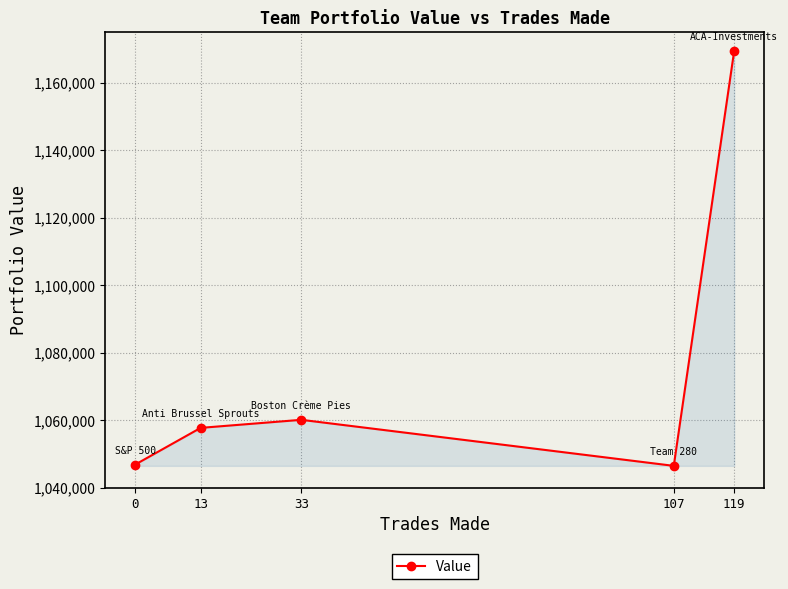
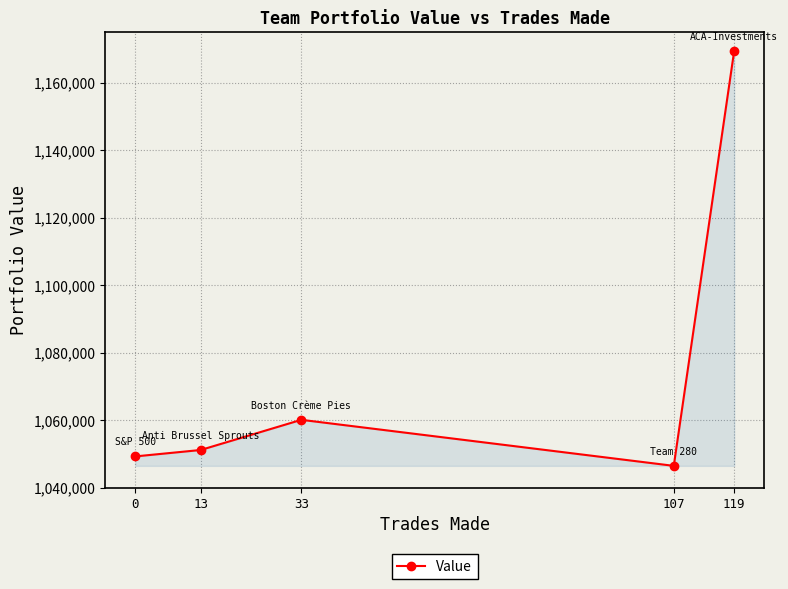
0: 1,047,000 -> 1,049,000
13: 1,058,000 -> 1,051,000
